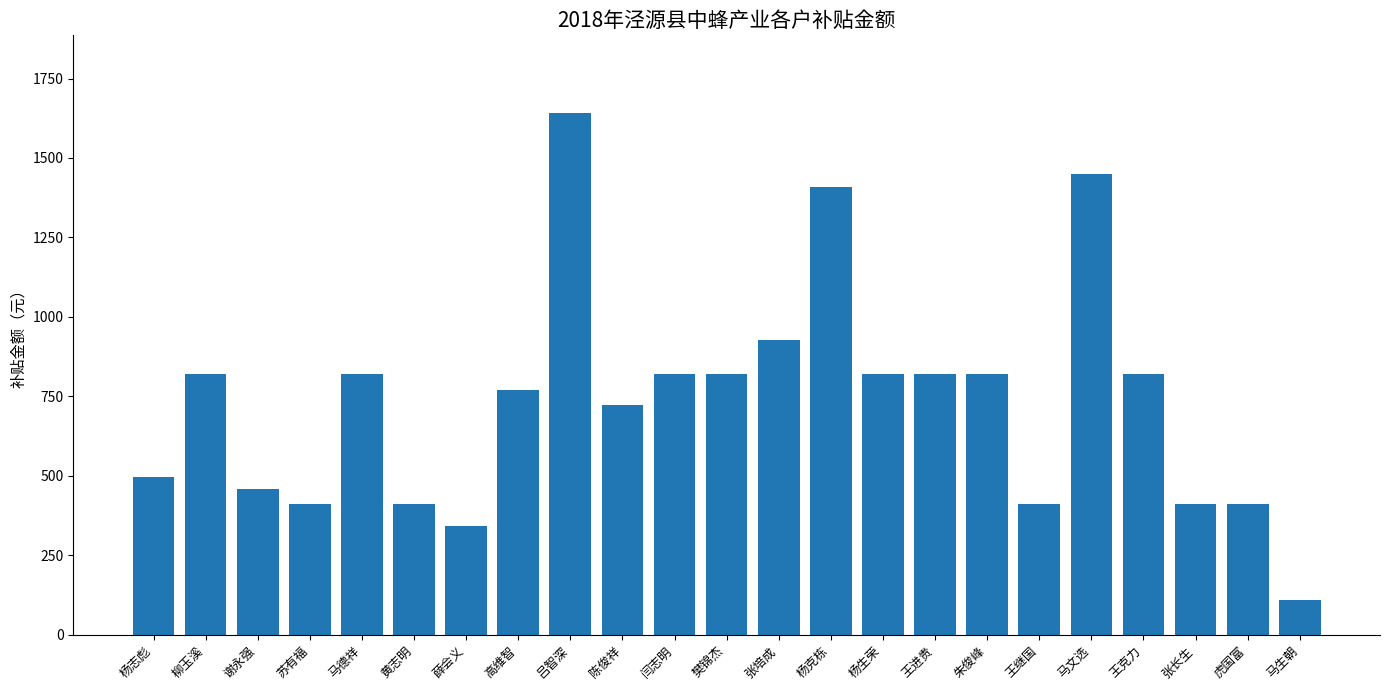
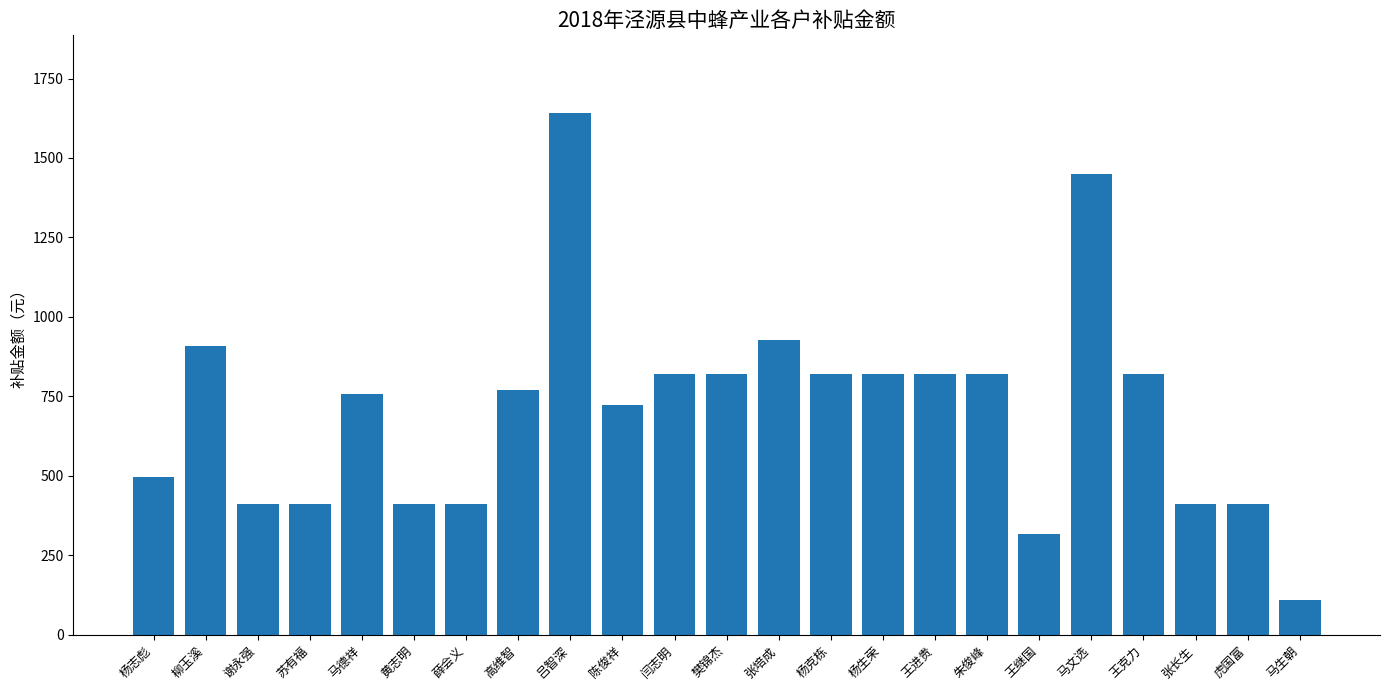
柳玉溪: 820 -> 910
谢永强: 460 -> 410
马德祥: 820 -> 760
薛会义: 340 -> 410
杨克栋: 1410 -> 820
王继国: 410 -> 320
